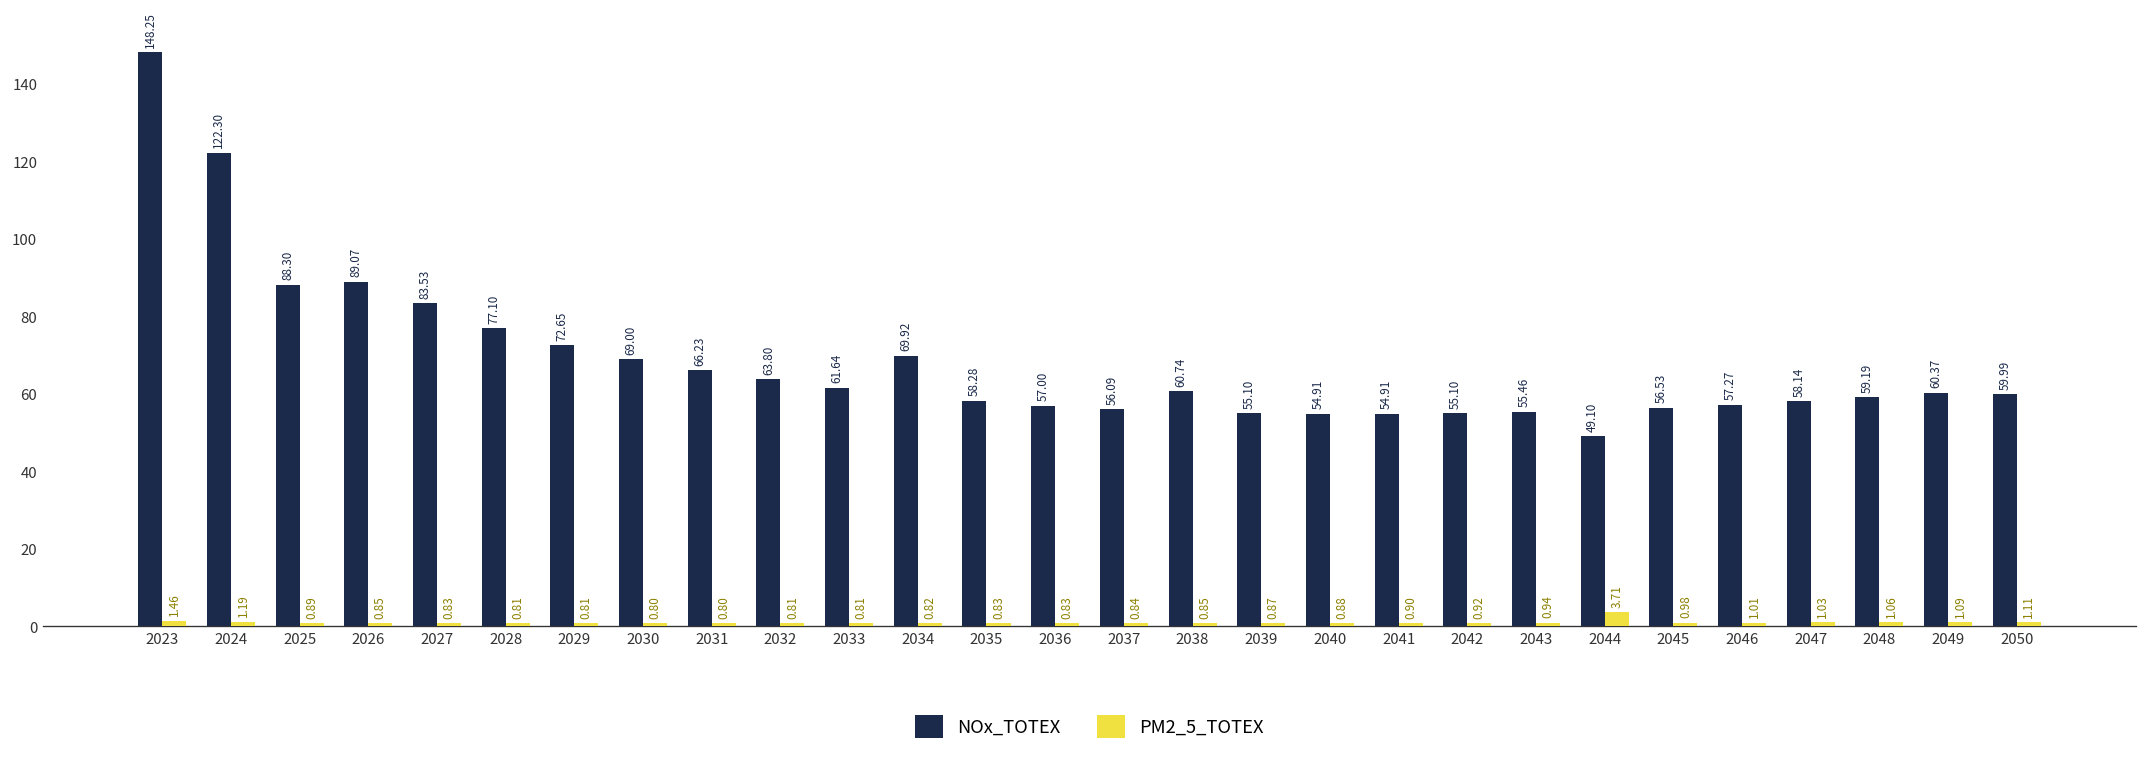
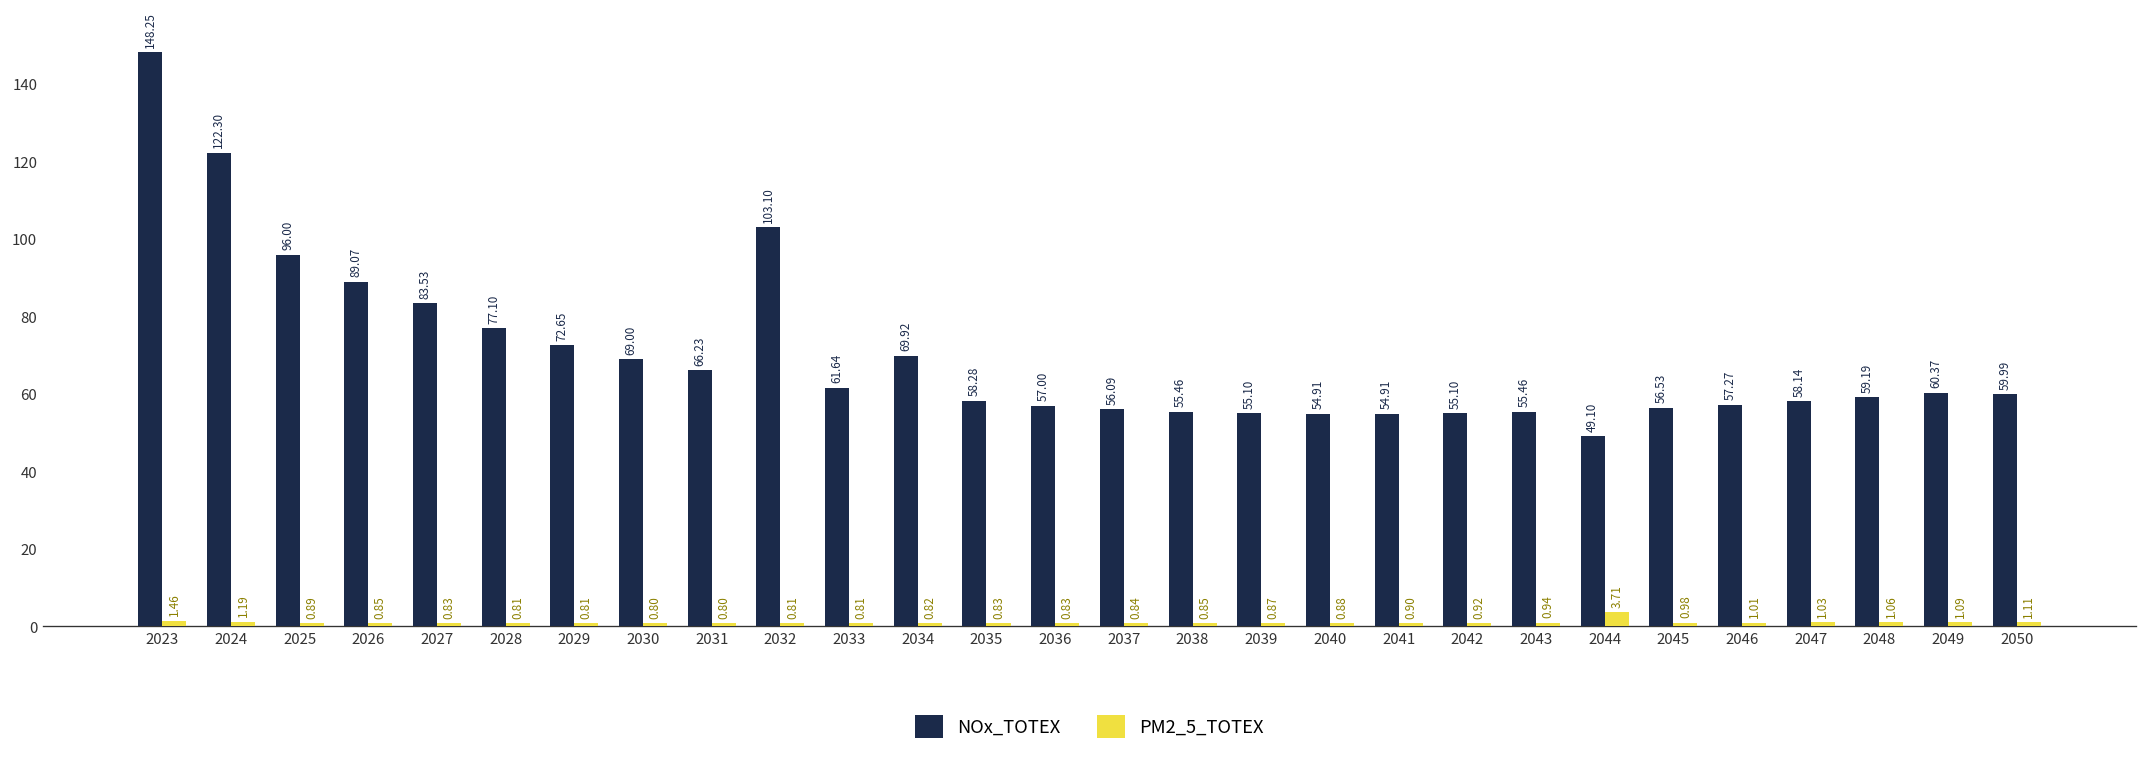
NOx_TOTEX, 2025: 88.30 -> 96.00
NOx_TOTEX, 2032: 63.80 -> 103.10
NOx_TOTEX, 2038: 60.74 -> 55.46
